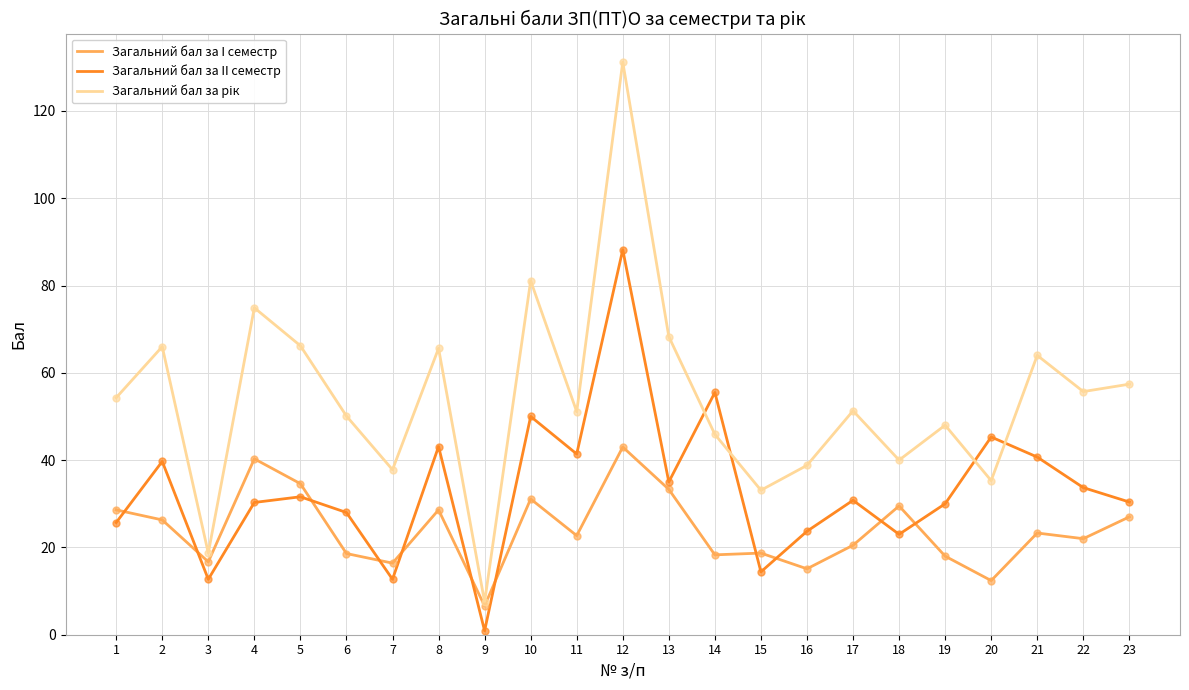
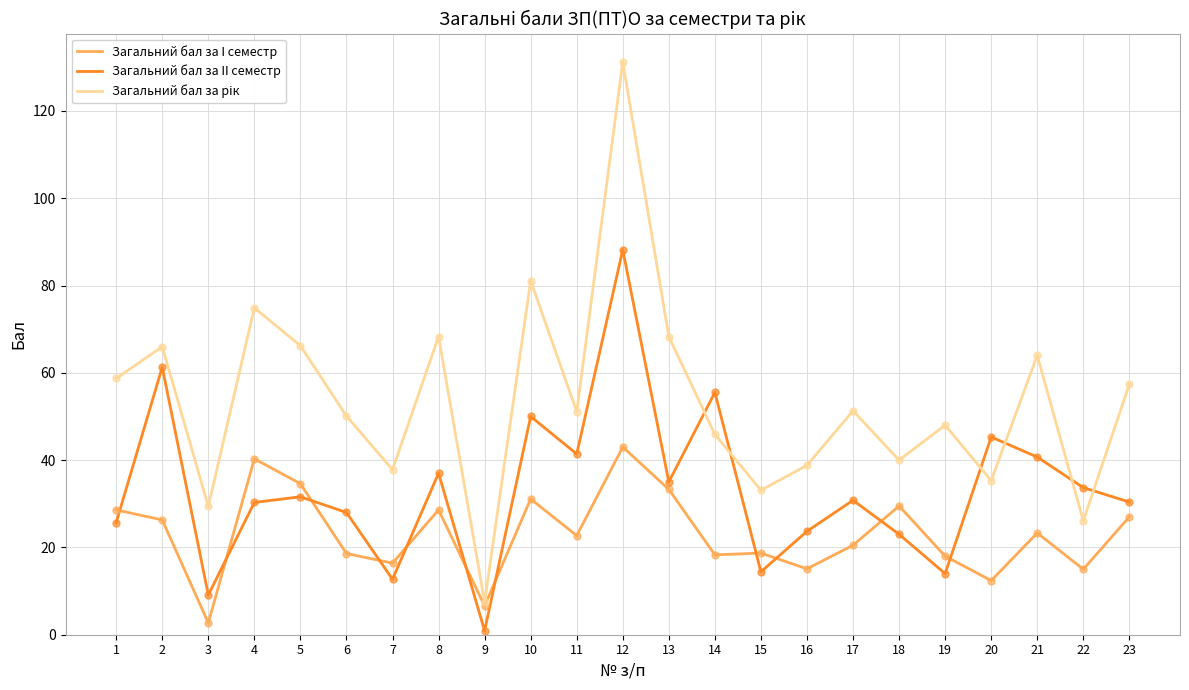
Загальний бал за рік, 1: 54 -> 59
Загальний бал за ІІ семестр, 2: 40 -> 61
Загальний бал за І семестр, 3: 17 -> 3
Загальний бал за ІІ семестр, 3: 13 -> 9
Загальний бал за рік, 3: 19 -> 29
Загальний бал за ІІ семестр, 8: 43 -> 37
Загальний бал за рік, 8: 66 -> 68
Загальний бал за ІІ семестр, 19: 30 -> 14
Загальний бал за І семестр, 22: 22 -> 15
Загальний бал за рік, 22: 56 -> 26
